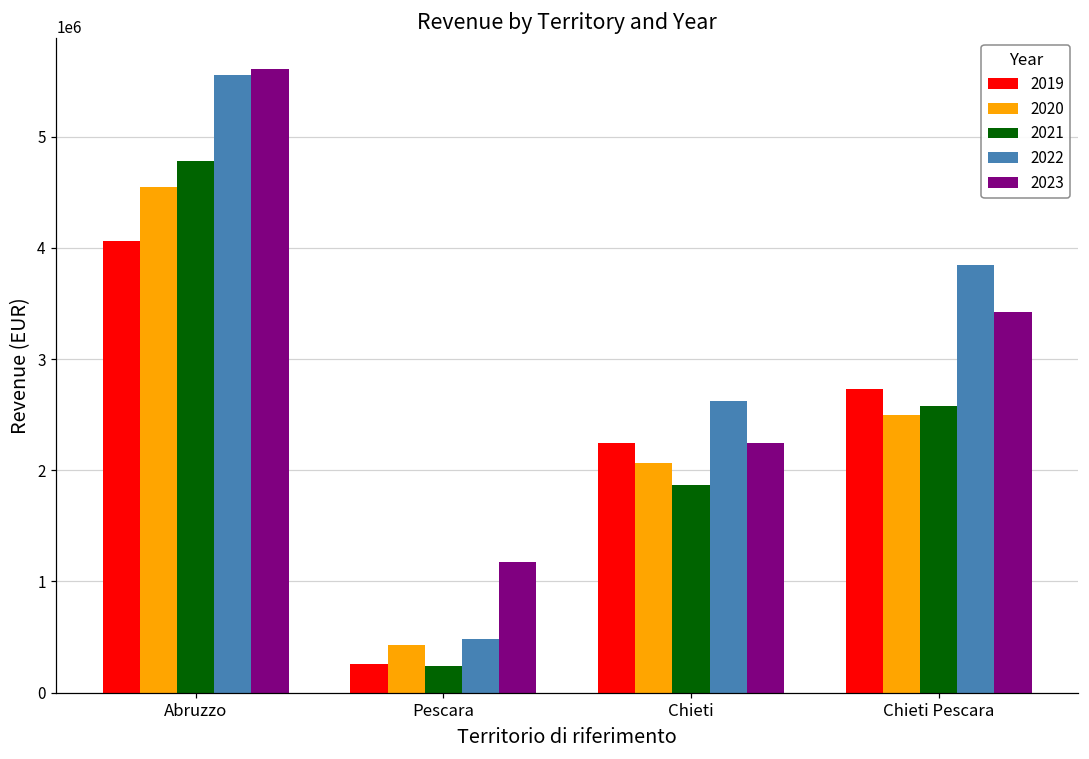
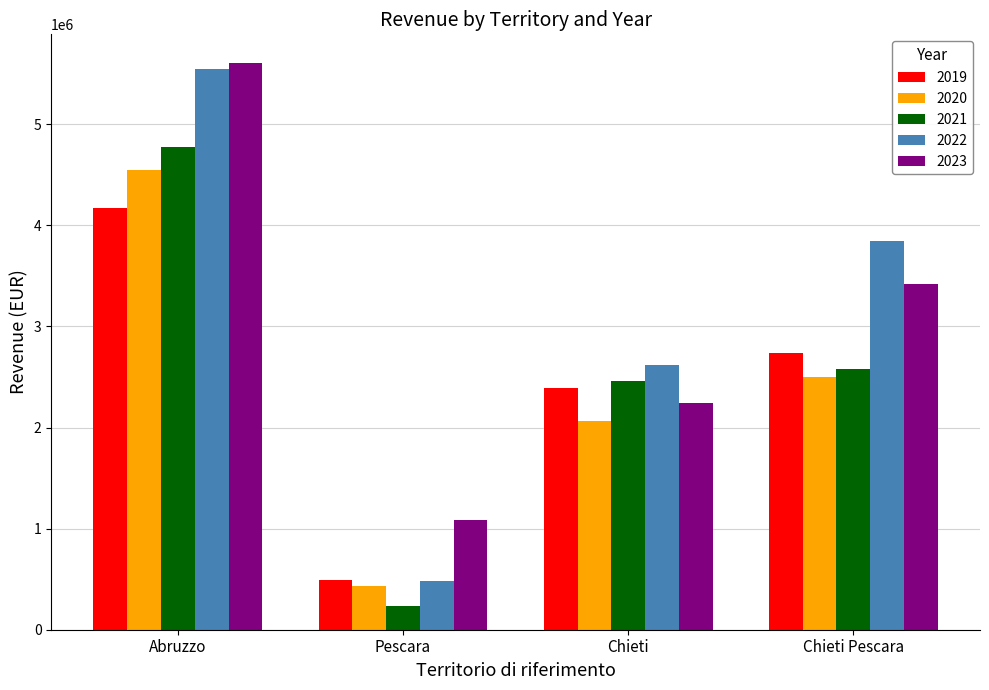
2019, Abruzzo: 4060000 -> 4170000
2019, Pescara: 260000 -> 490000
2023, Pescara: 1180000 -> 1080000
2019, Chieti: 2250000 -> 2390000
2021, Chieti: 1860000 -> 2460000
